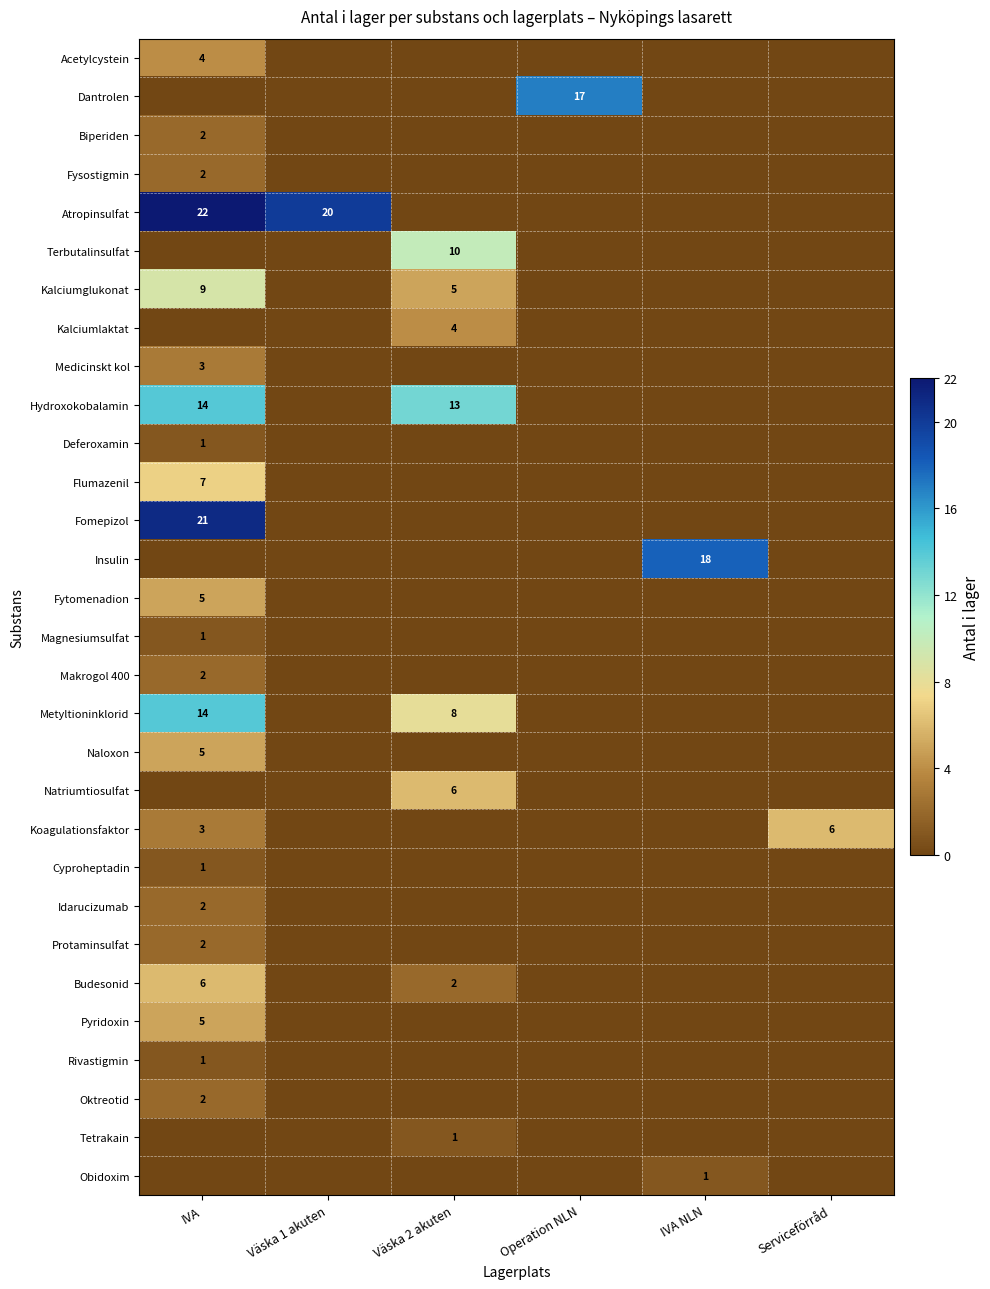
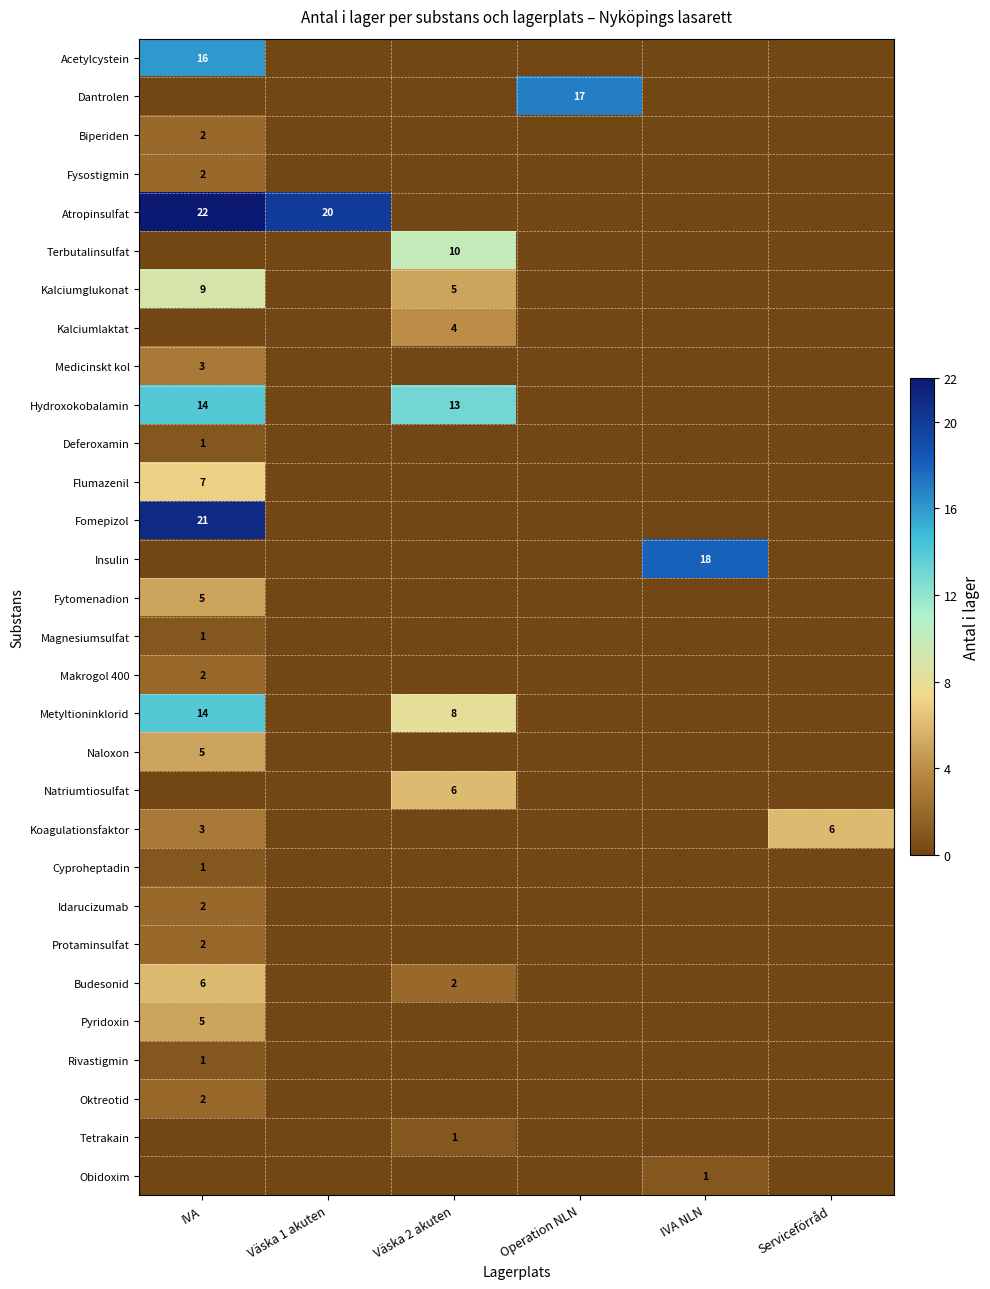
Acetylcystein, IVA: 4 -> 16
